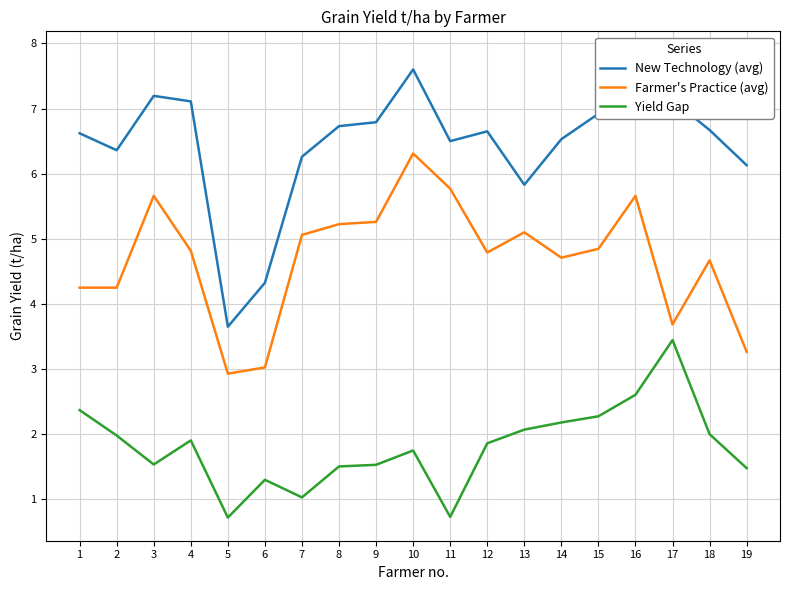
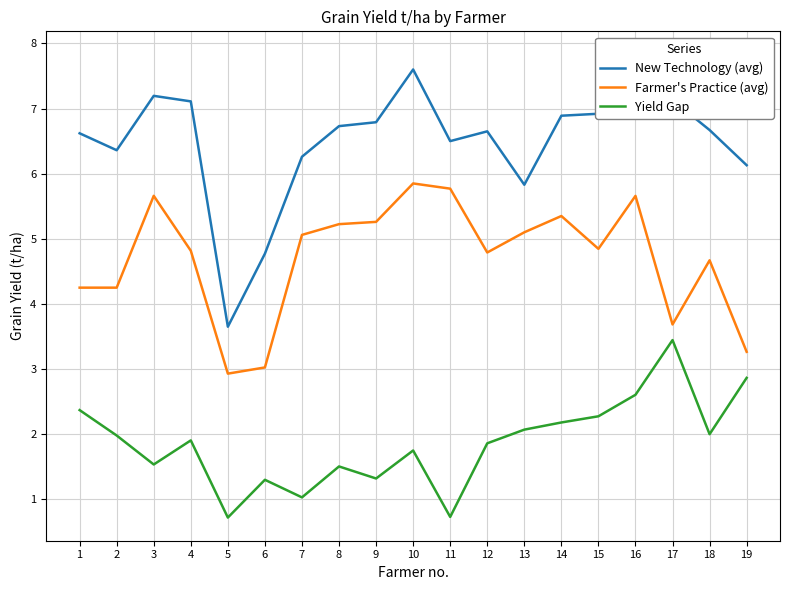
New Technology (avg), 6: 4.3 -> 4.8
Yield Gap, 9: 1.5 -> 1.3
Farmer's Practice (avg), 10: 6.3 -> 5.9
New Technology (avg), 14: 6.5 -> 6.9
Farmer's Practice (avg), 14: 4.7 -> 5.4
Yield Gap, 19: 1.5 -> 2.9
